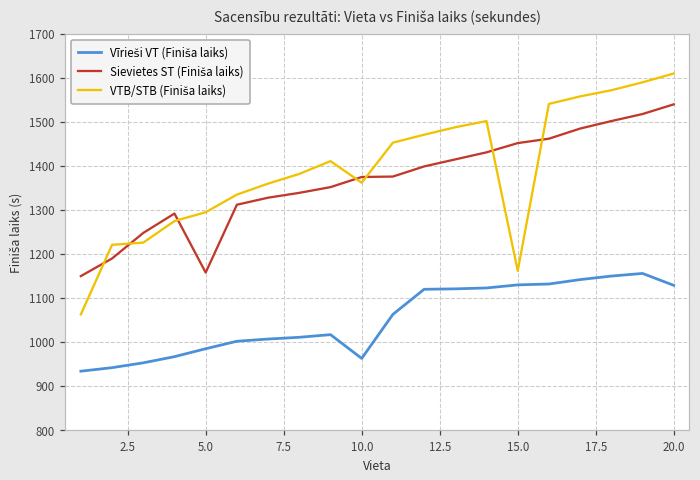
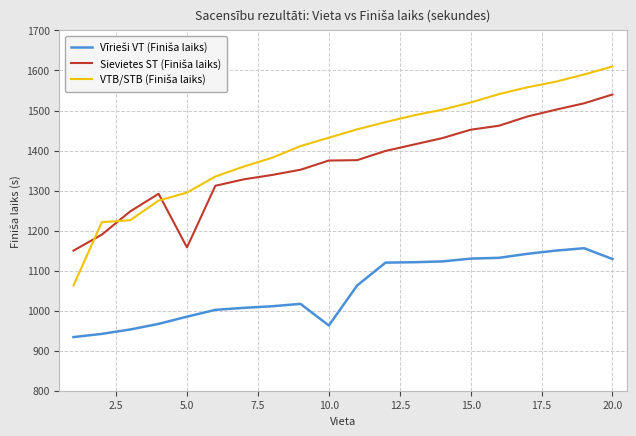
VTB/STB (Finiša laiks), 10.0: 1360 -> 1430
VTB/STB (Finiša laiks), 15.0: 1160 -> 1520
